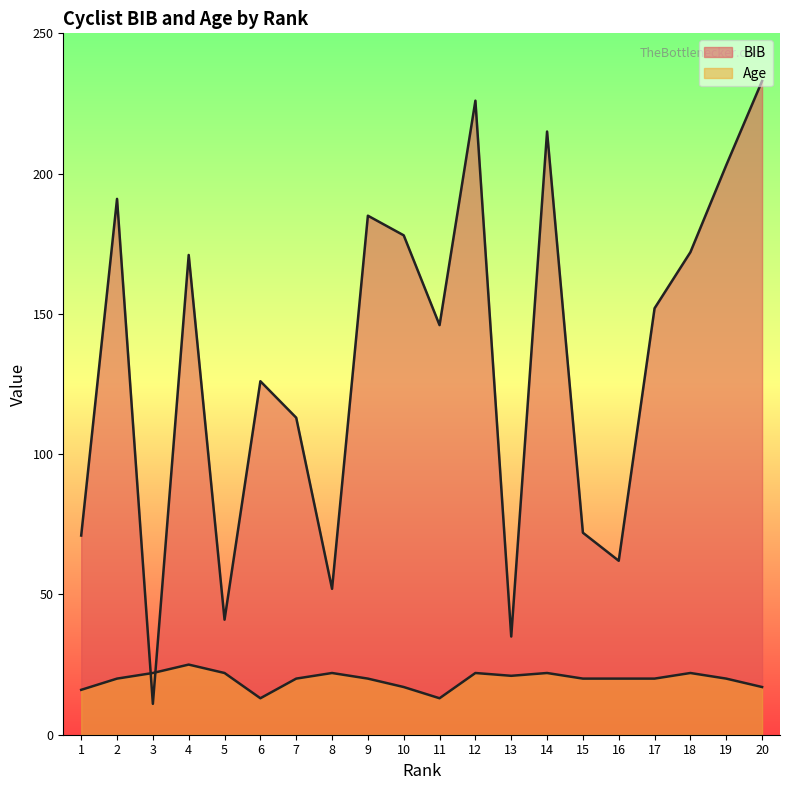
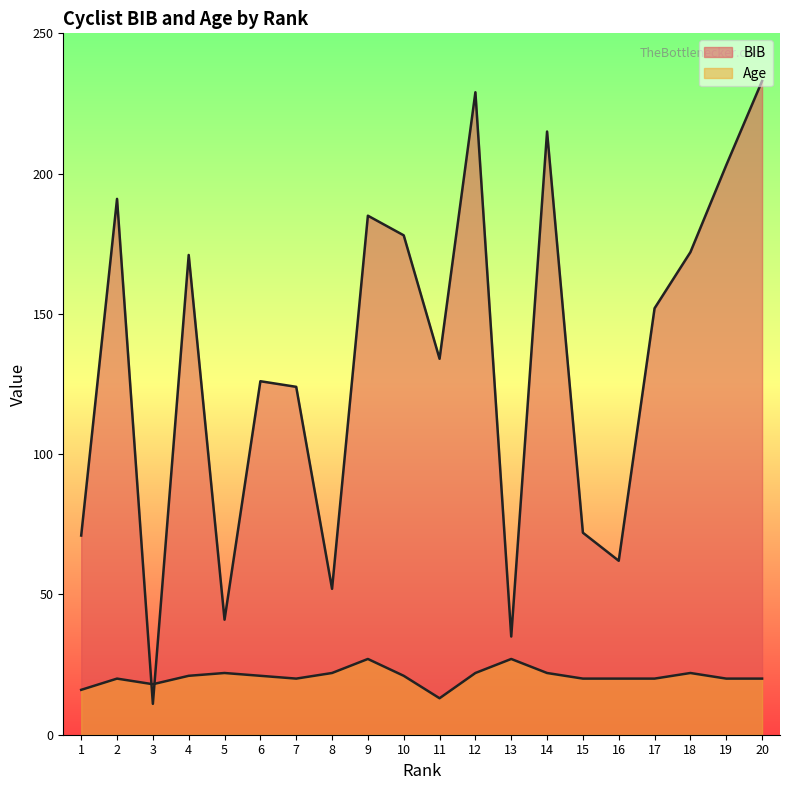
Age, 3: 22 -> 18
Age, 4: 25 -> 21
Age, 6: 13 -> 21
BIB, 7: 113 -> 124
Age, 9: 20 -> 27
Age, 10: 17 -> 21
BIB, 11: 146 -> 134
BIB, 12: 226 -> 229
Age, 13: 21 -> 27
Age, 20: 17 -> 20
